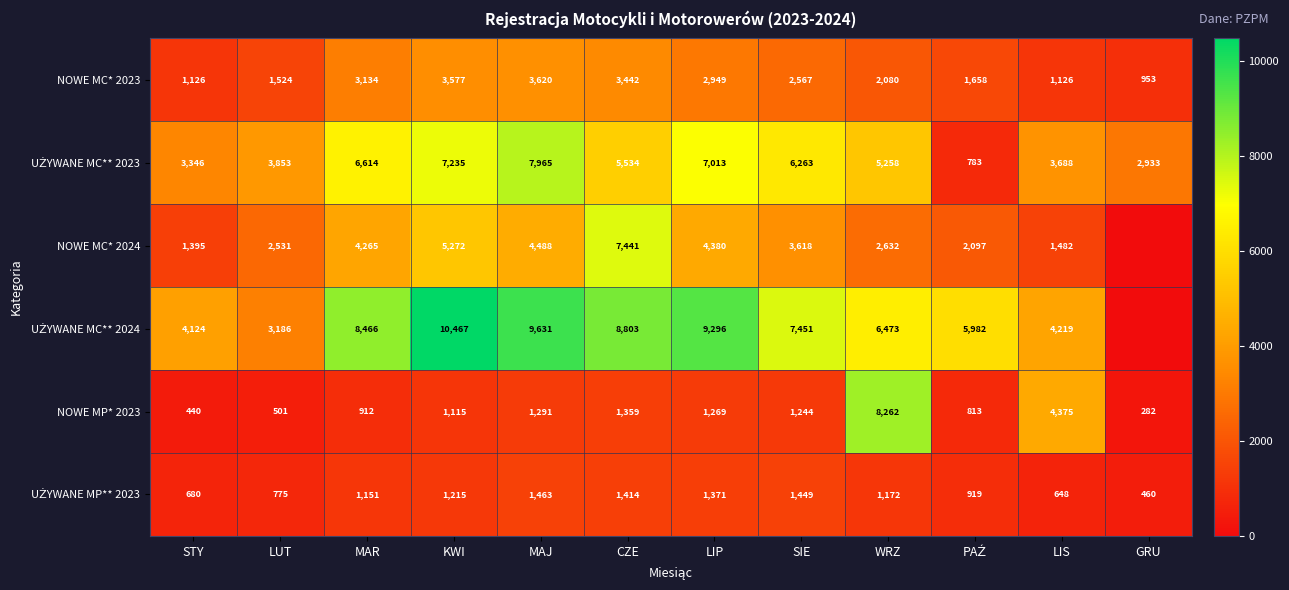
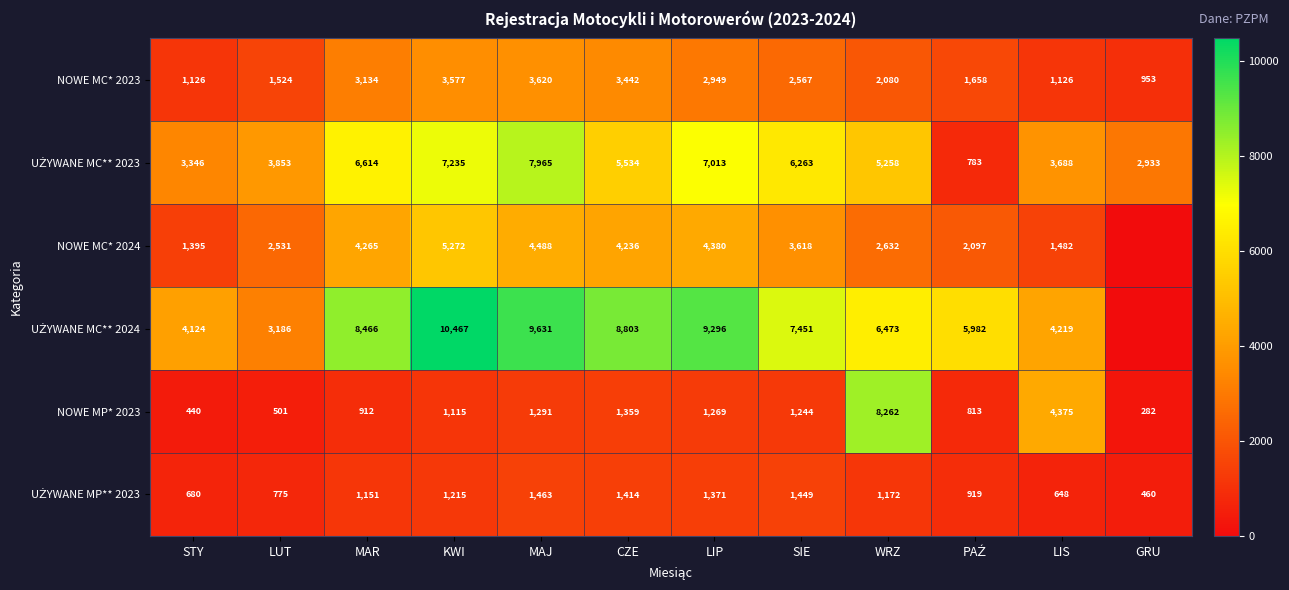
NOWE MC* 2024, CZE: 7,441 -> 4,236
